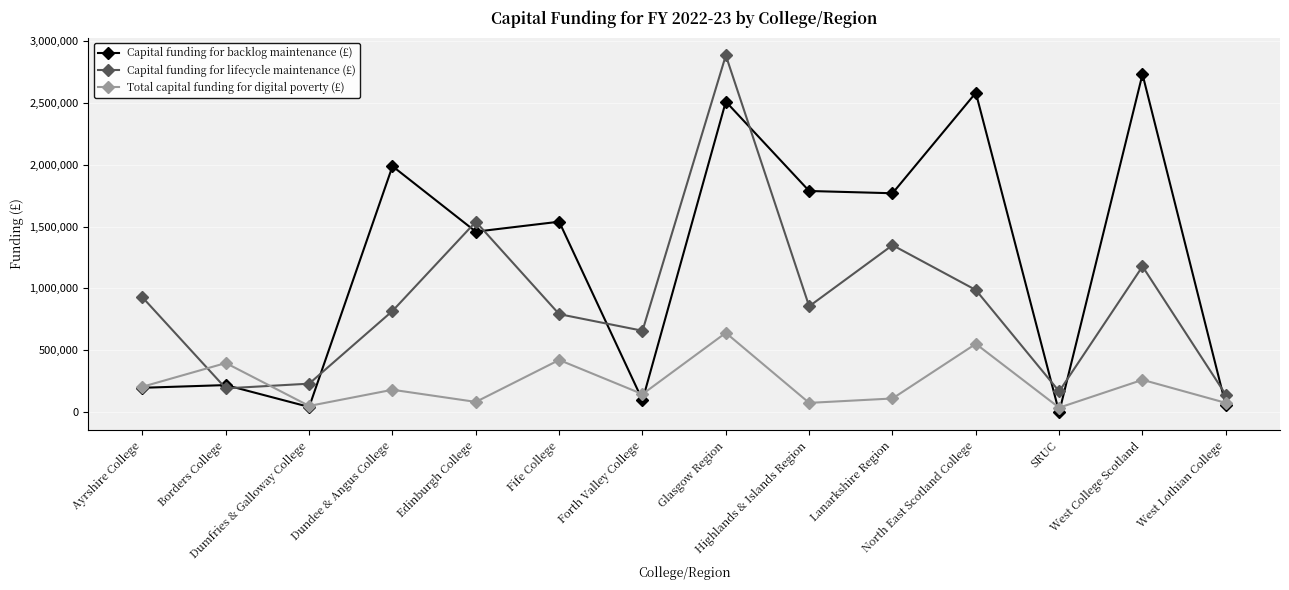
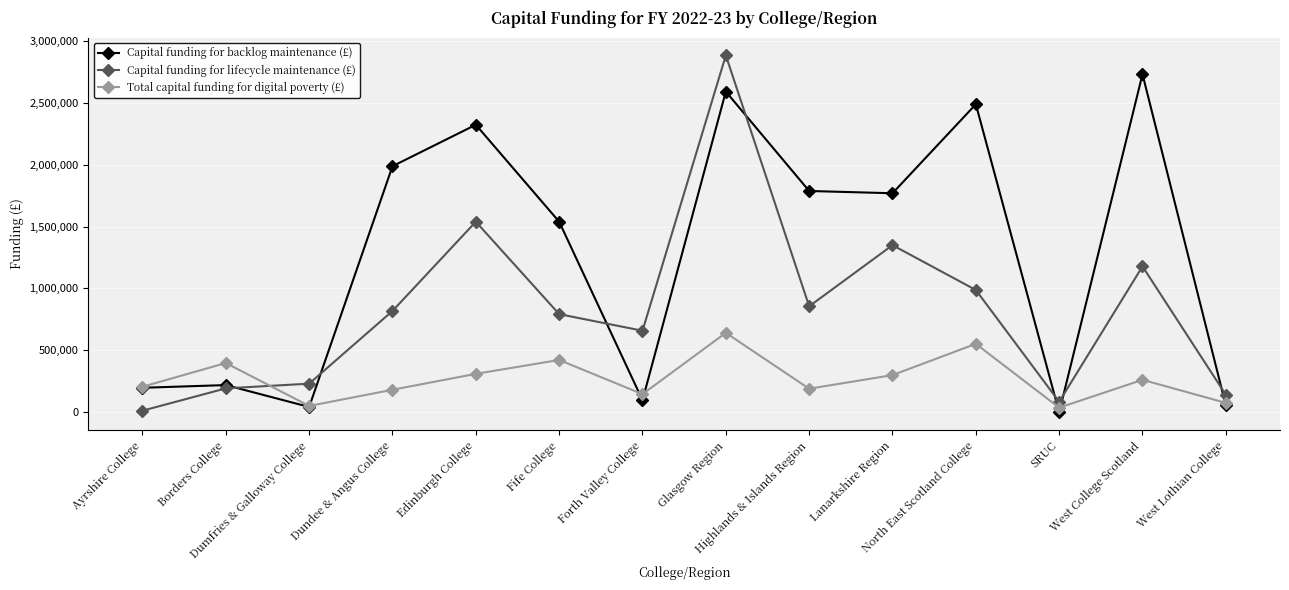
Capital funding for lifecycle maintenance (£), Ayrshire College: 930,000 -> 10,000
Capital funding for backlog maintenance (£), Edinburgh College: 1,460,000 -> 2,320,000
Total capital funding for digital poverty (£), Edinburgh College: 80,000 -> 310,000
Capital funding for backlog maintenance (£), Glasgow Region: 2,510,000 -> 2,590,000
Total capital funding for digital poverty (£), Highlands & Islands Region: 80,000 -> 190,000
Total capital funding for digital poverty (£), Lanarkshire Region: 110,000 -> 300,000
Capital funding for backlog maintenance (£), North East Scotland College: 2,580,000 -> 2,490,000
Capital funding for lifecycle maintenance (£), SRUC: 170,000 -> 90,000
